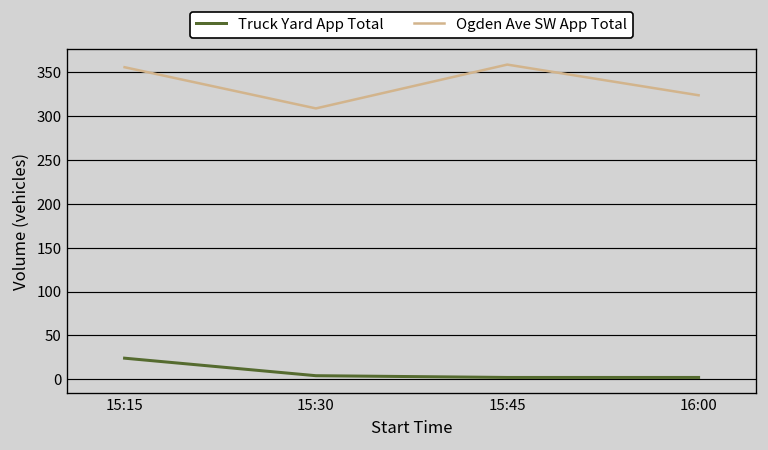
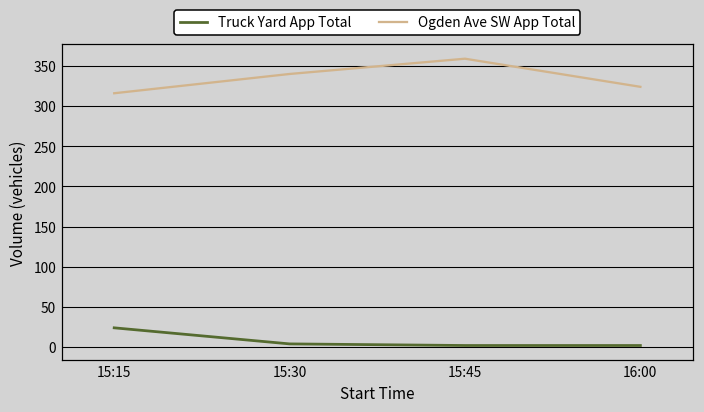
Ogden Ave SW App Total, 15:15: 360 -> 320
Ogden Ave SW App Total, 15:30: 310 -> 340
